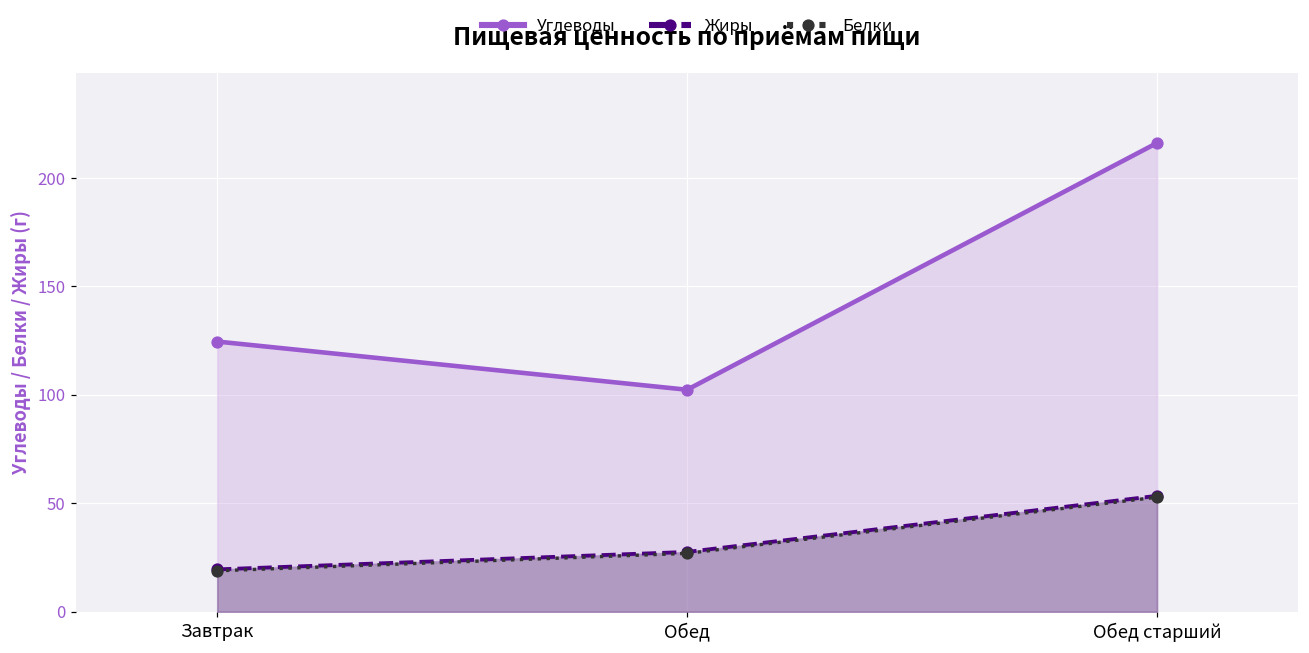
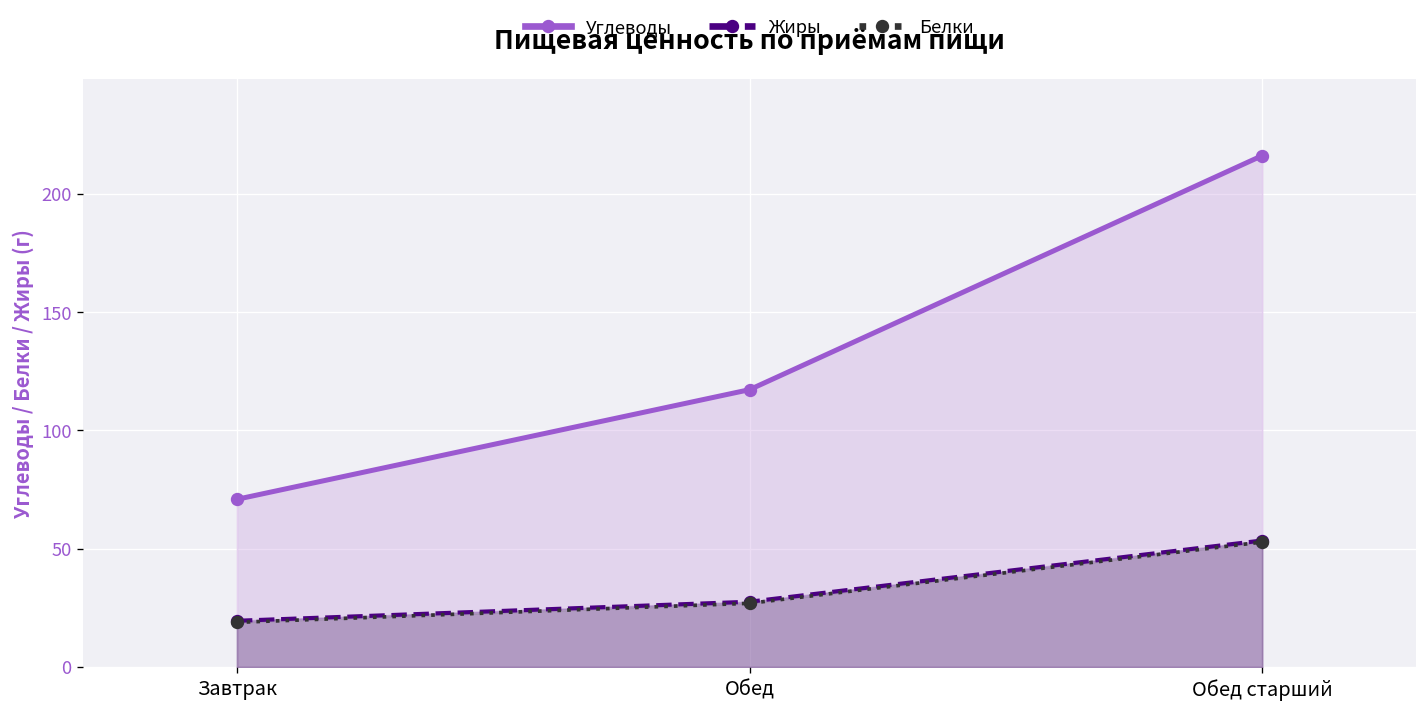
Углеводы, Завтрак: 125 -> 71
Углеводы, Обед: 102 -> 117
